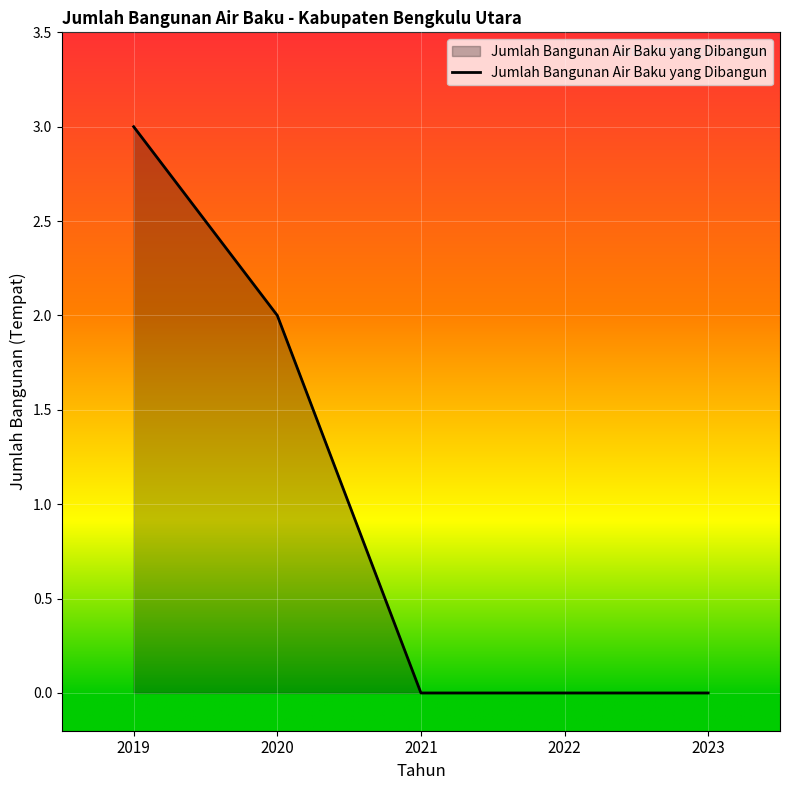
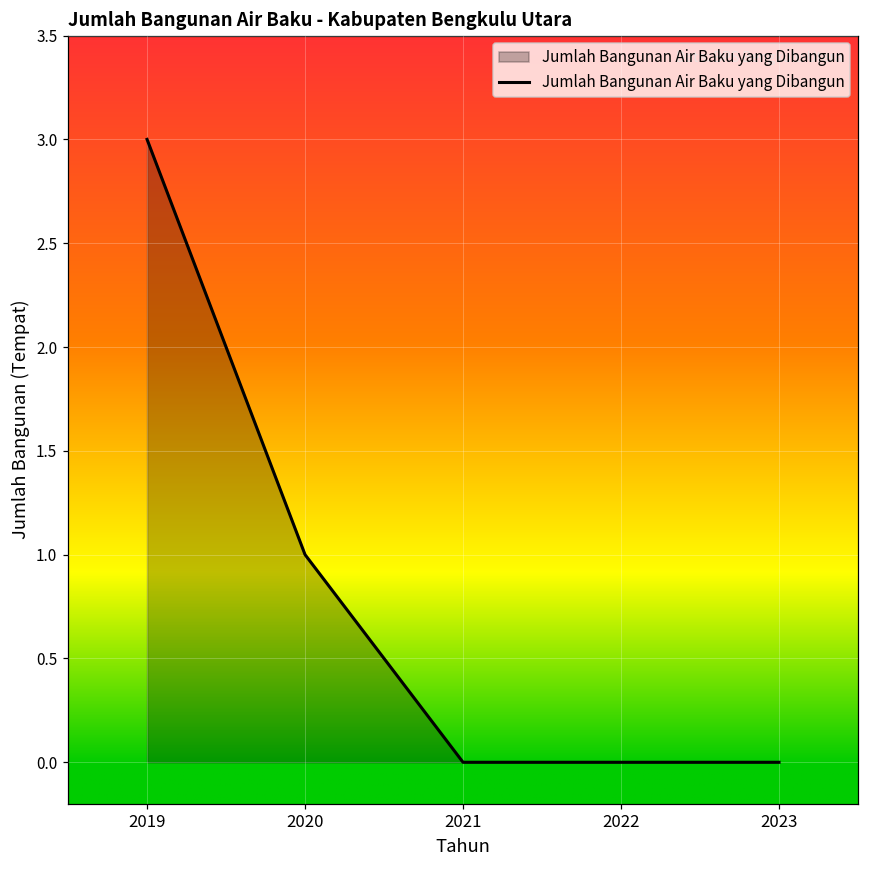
2020: 2 -> 1
